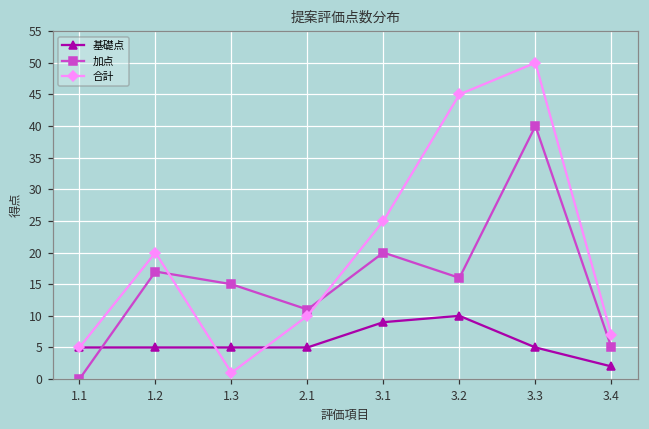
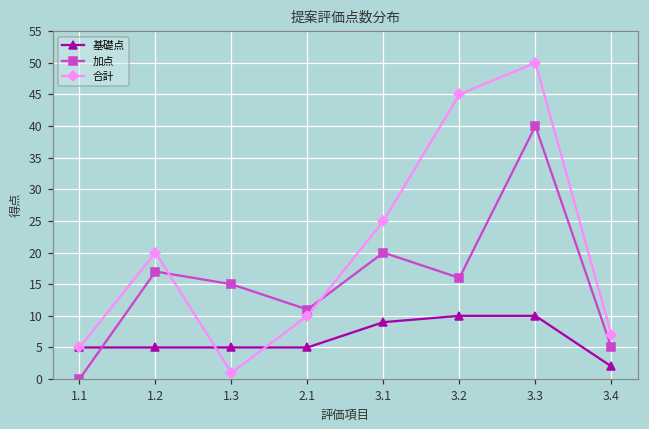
基礎点, 3.3: 5 -> 10
